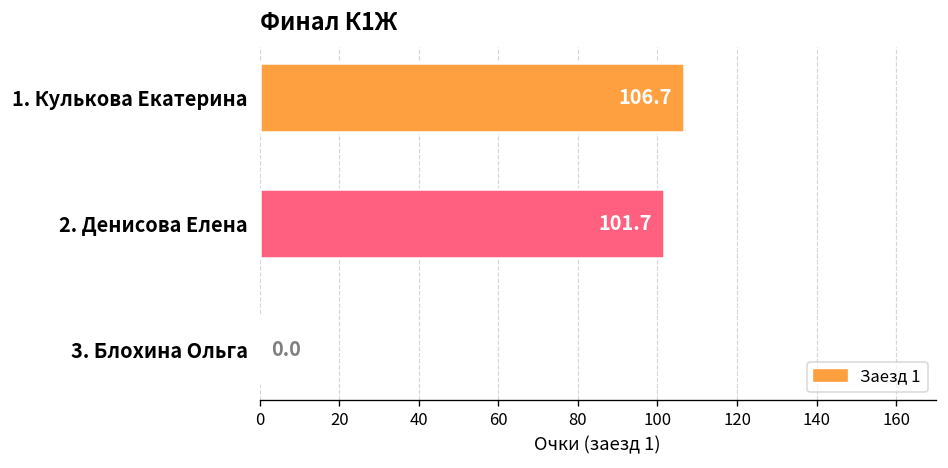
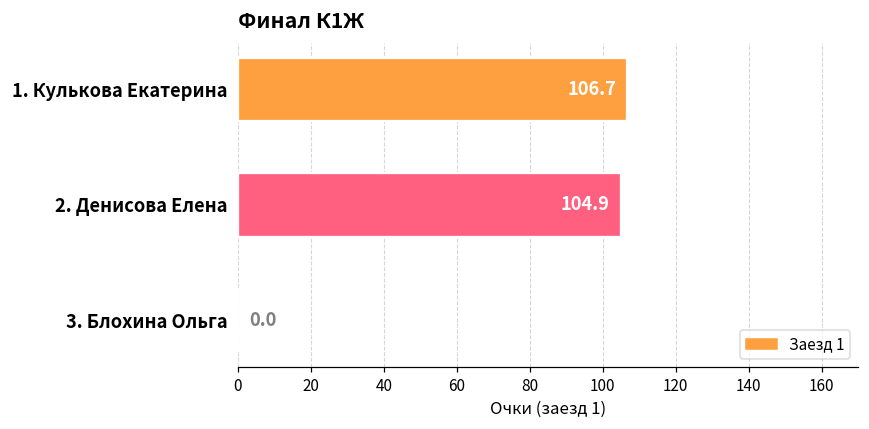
2. Денисова Елена: 101.7 -> 104.9
